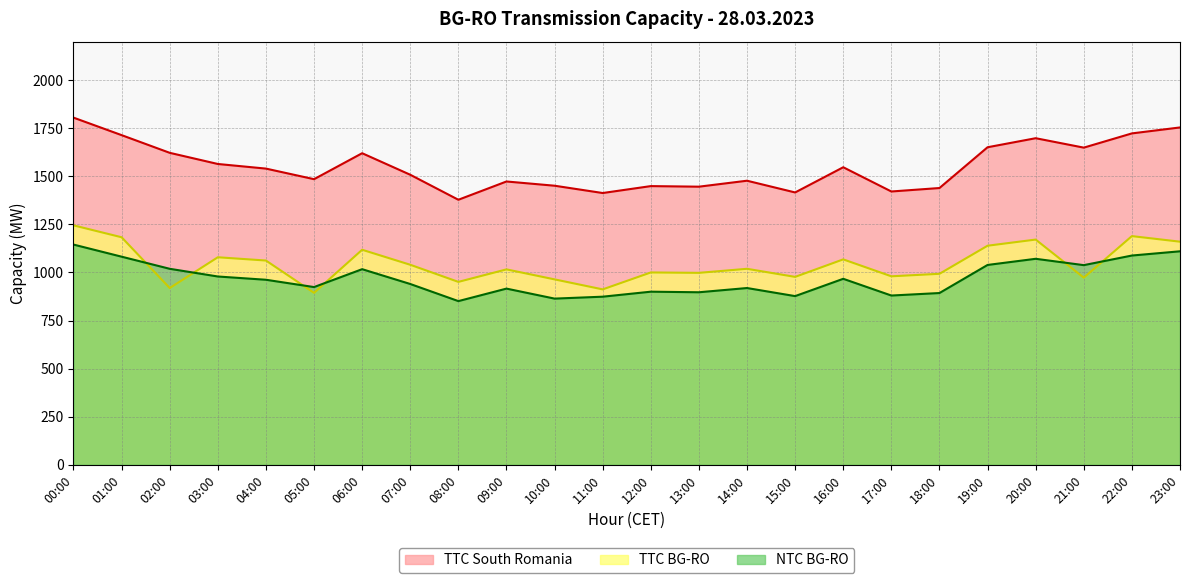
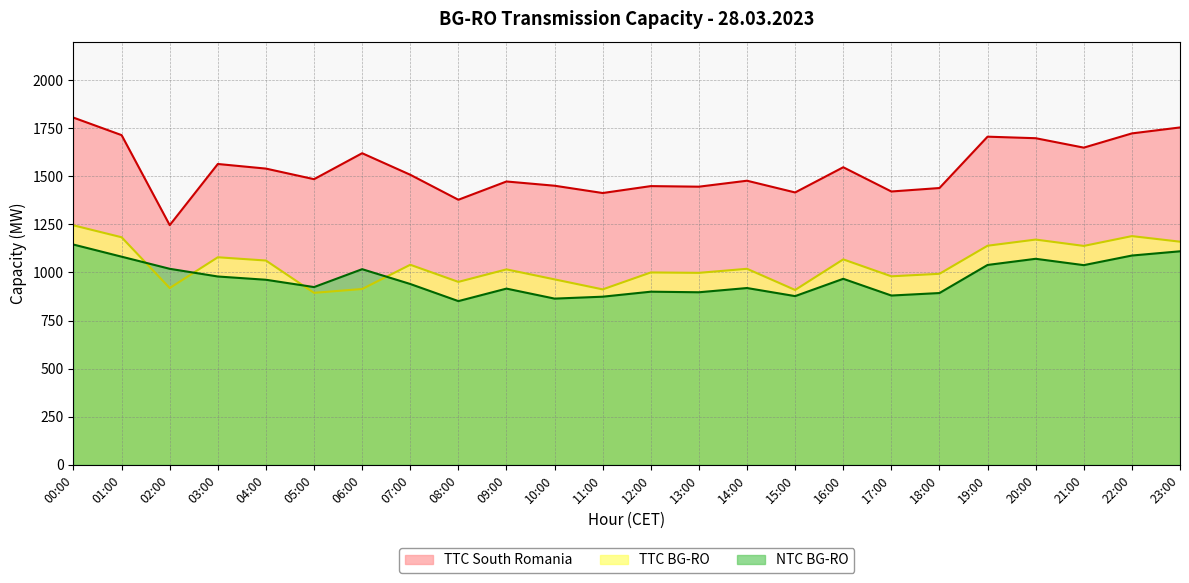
TTC South Romania, 02:00: 1620 -> 1250
TTC BG-RO, 06:00: 1120 -> 910
TTC BG-RO, 15:00: 980 -> 910
TTC South Romania, 19:00: 1650 -> 1710
TTC BG-RO, 21:00: 970 -> 1140
